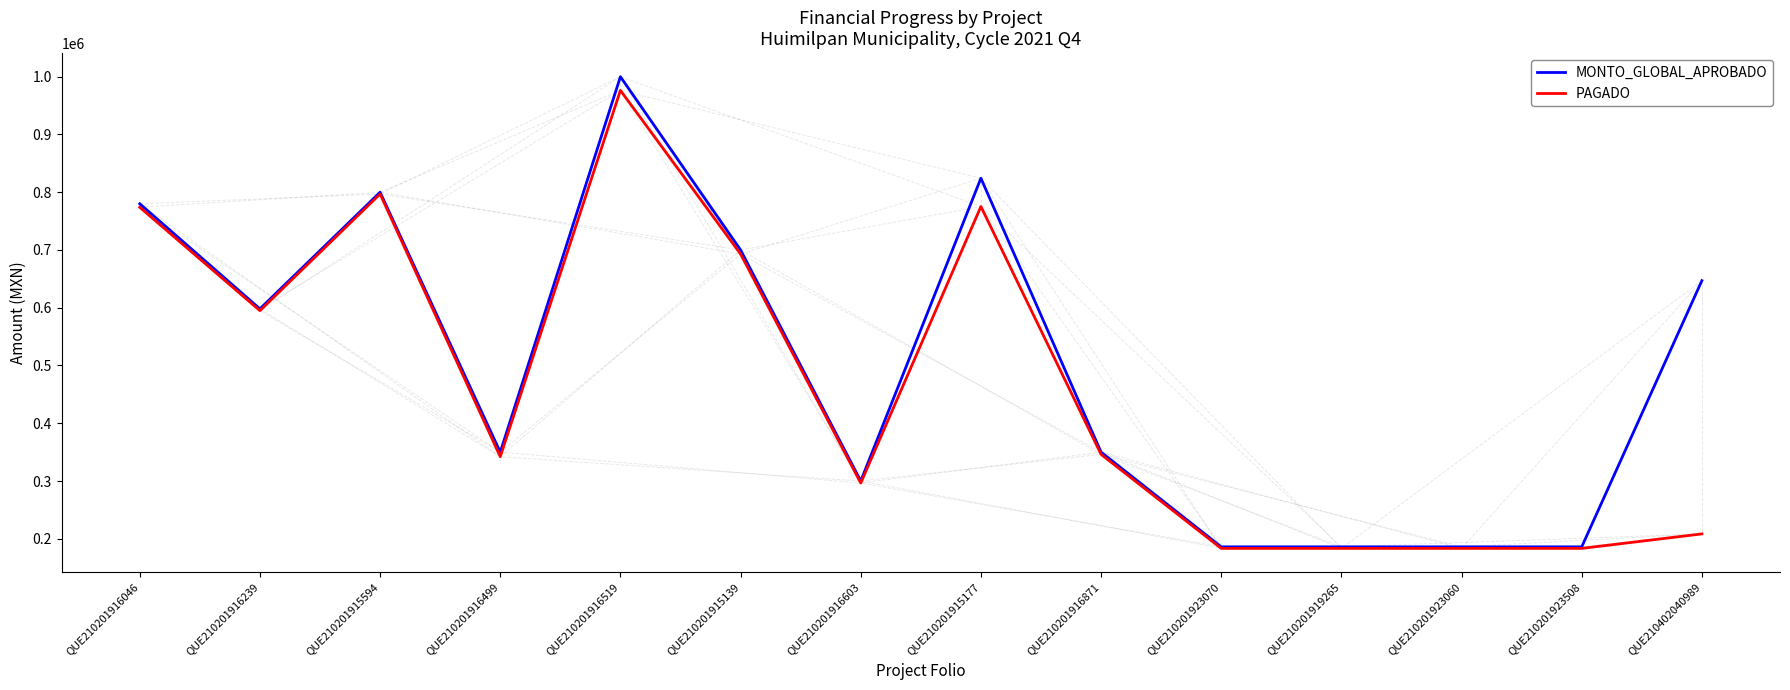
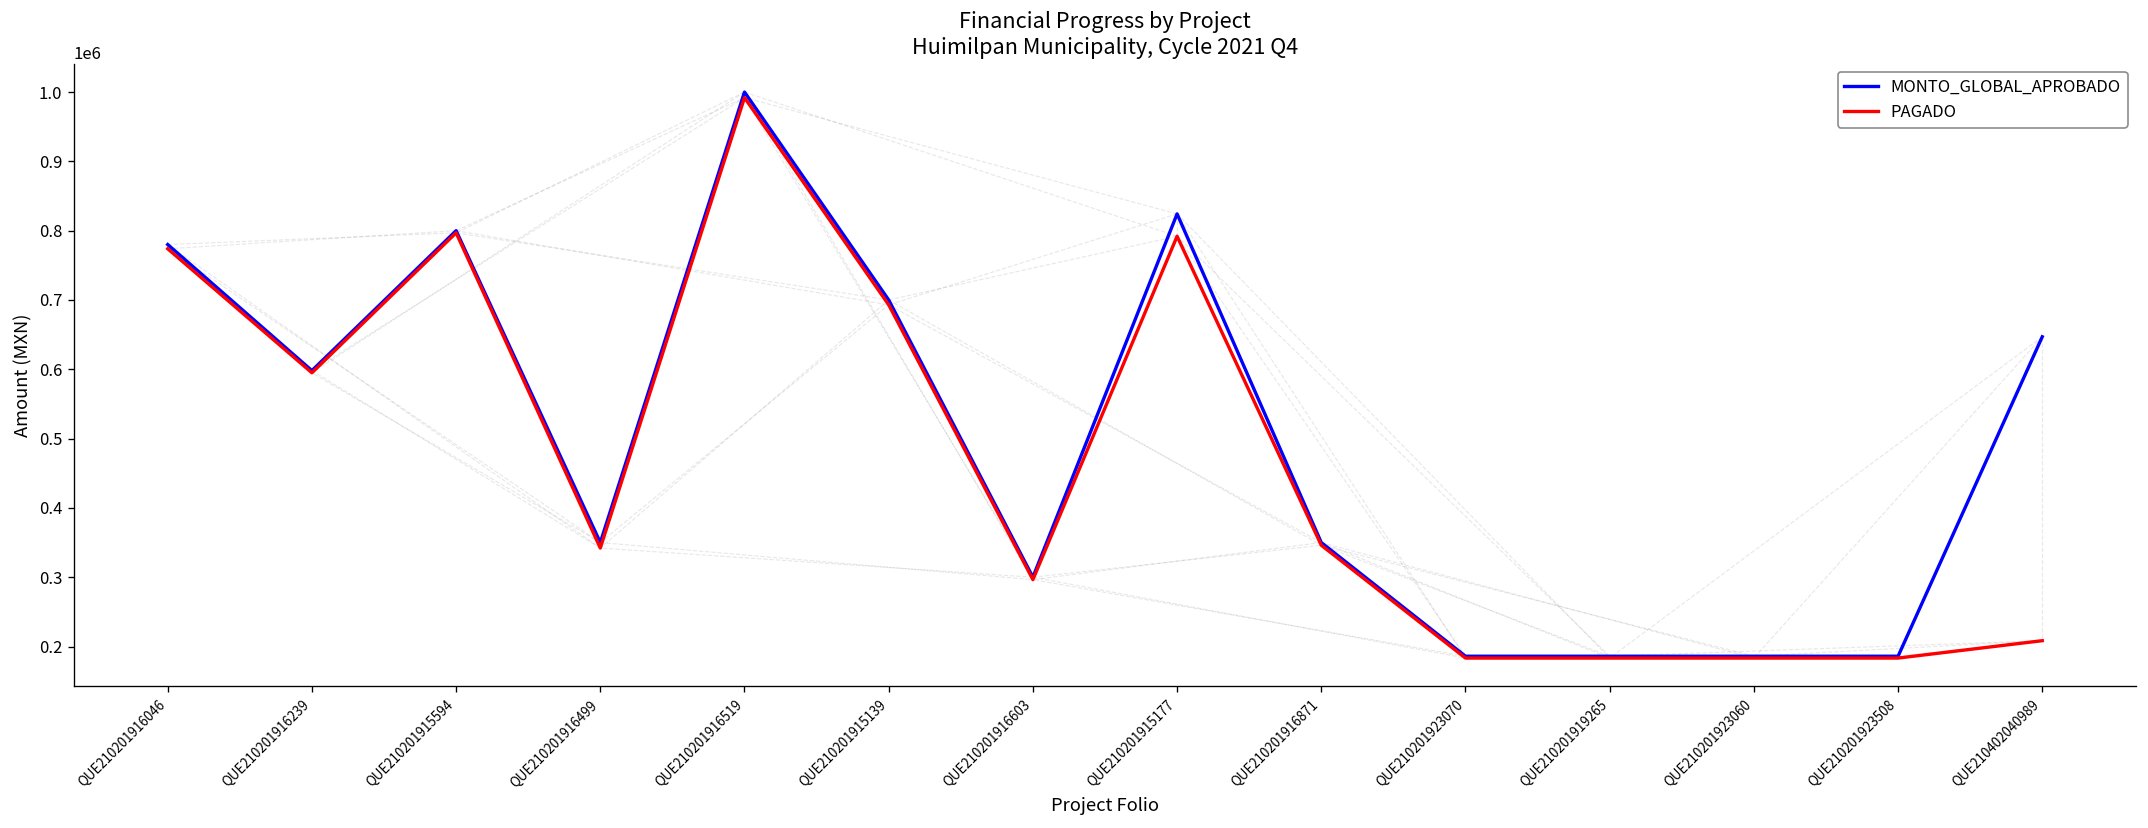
PAGADO, QUE210201916519: 980000 -> 990000
PAGADO, QUE210201915177: 780000 -> 790000
